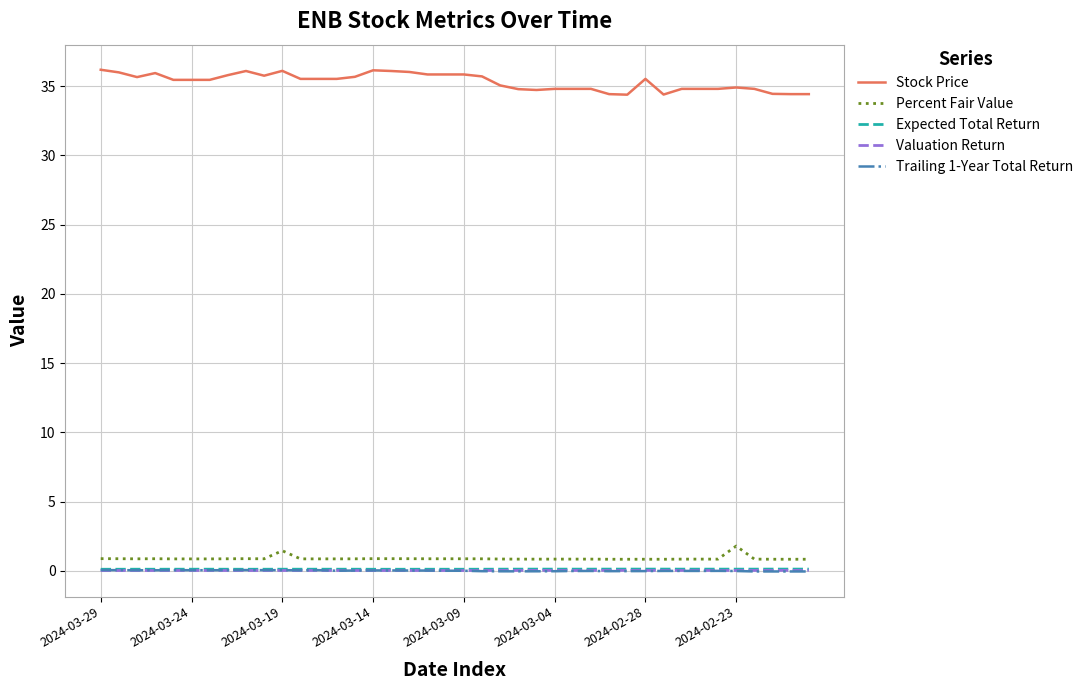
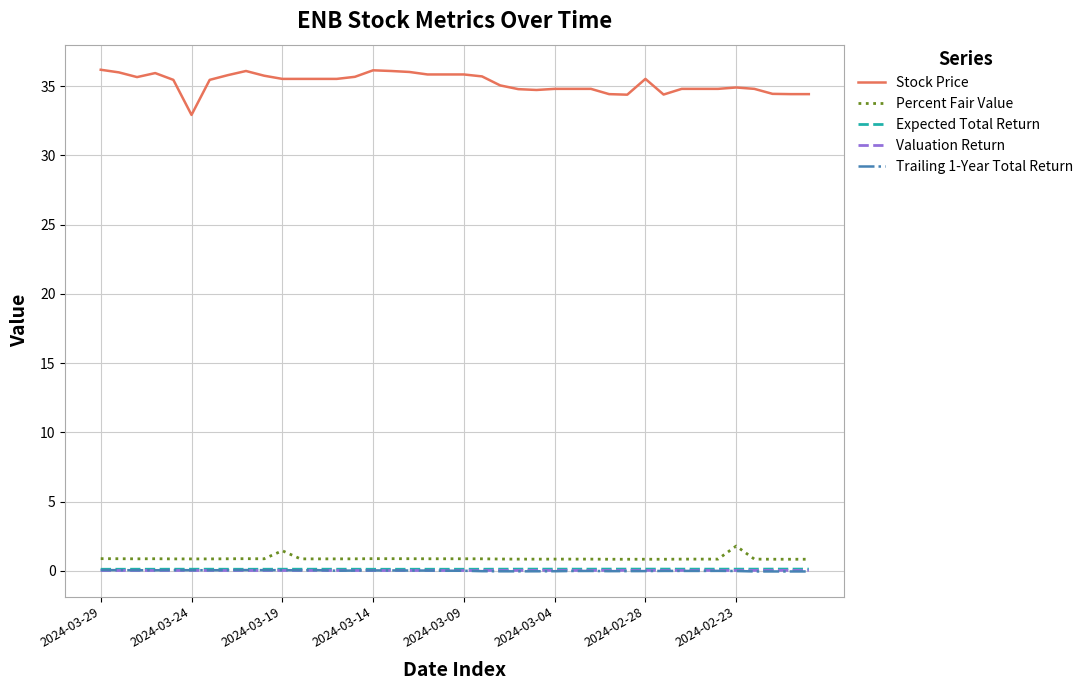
Stock Price, 2024-03-24: 35.5 -> 32.9
Stock Price, 2024-03-19: 36.1 -> 35.5
